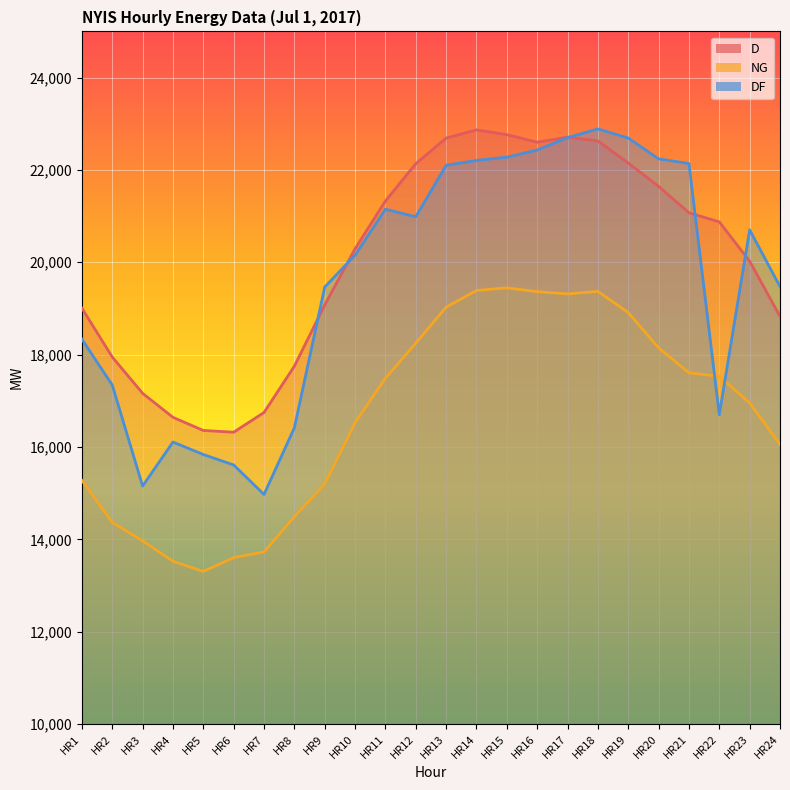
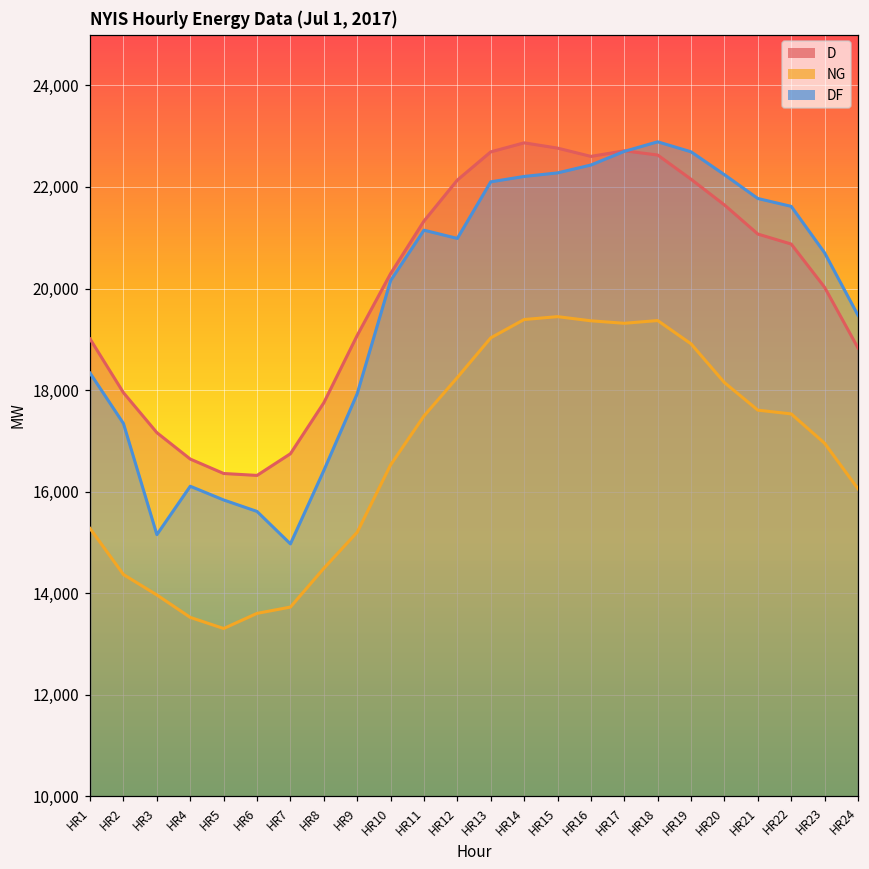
DF, HR9: 19,500 -> 17,900
DF, HR21: 22,100 -> 21,800
DF, HR22: 16,700 -> 21,600
